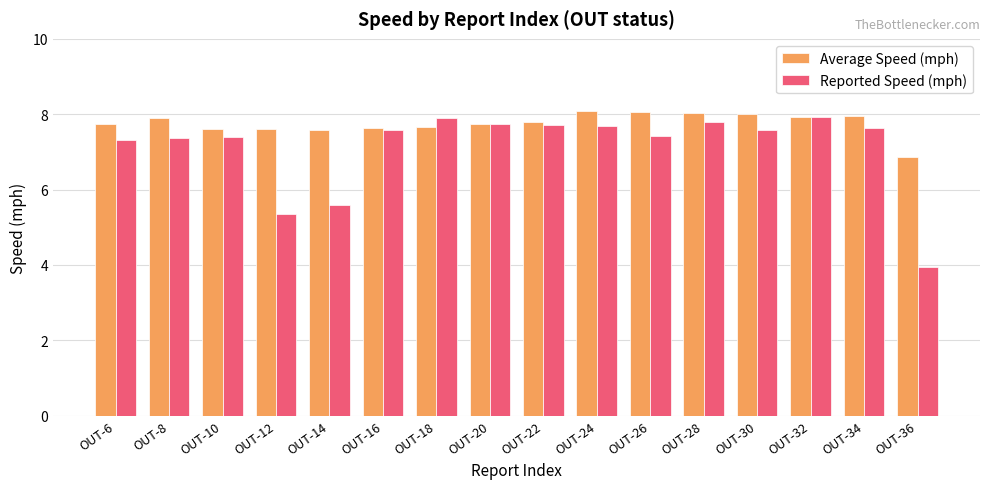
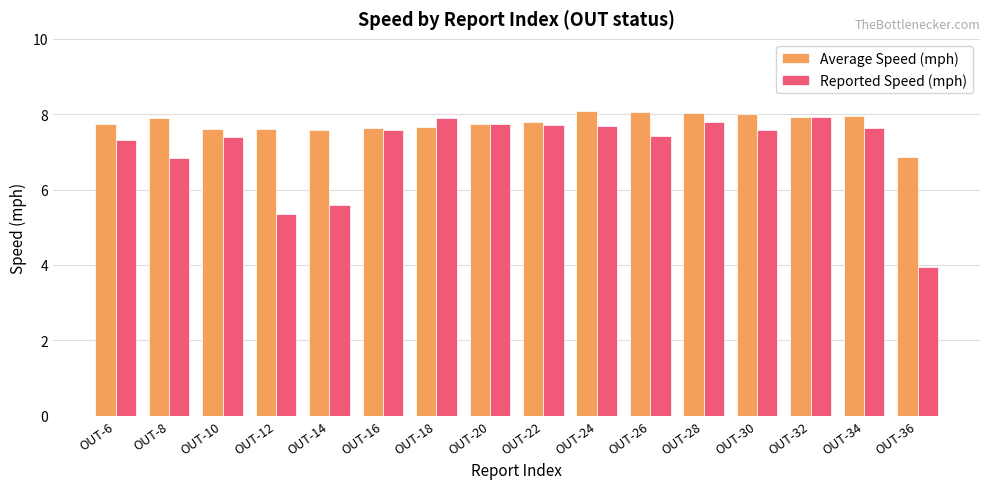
Reported Speed (mph), OUT-8: 7.4 -> 6.8
